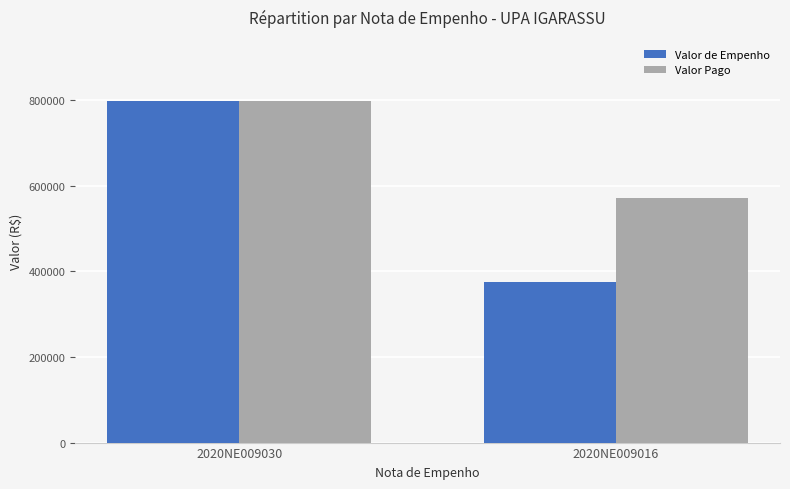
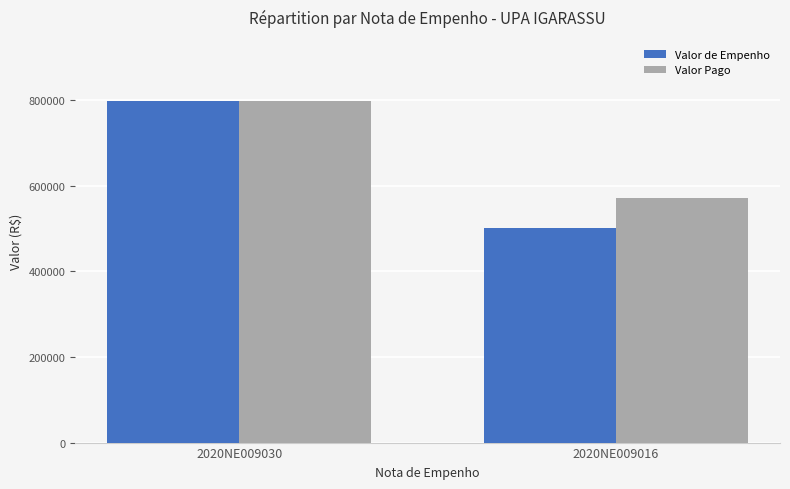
Valor de Empenho, 2020NE009016: 370000 -> 500000
